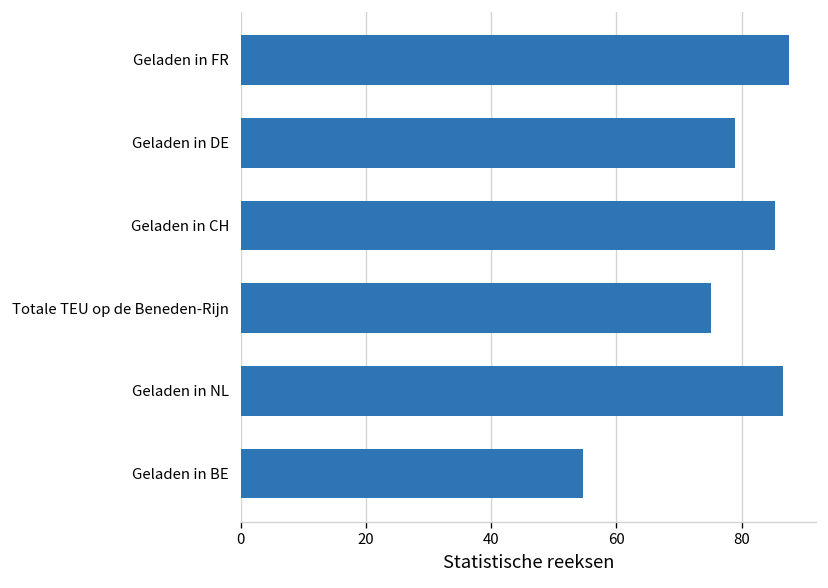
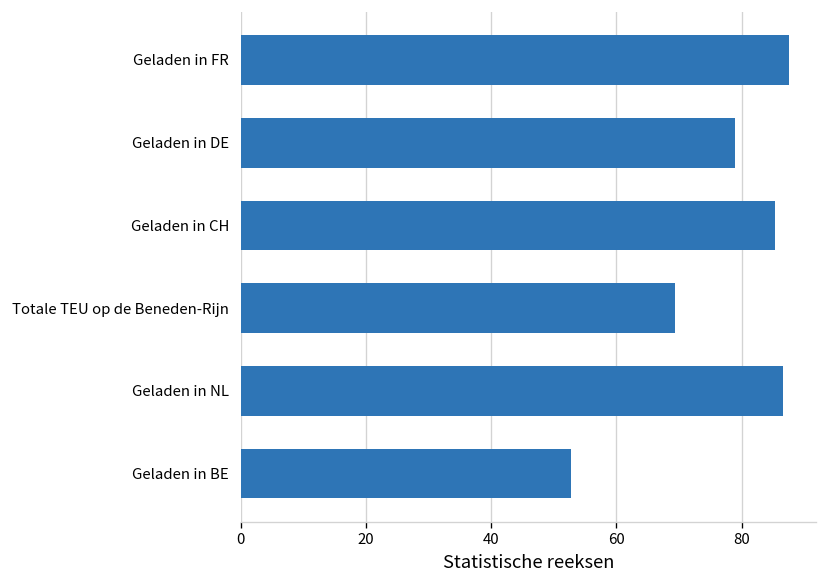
Totale TEU op de Beneden-Rijn: 75 -> 69
Geladen in BE: 55 -> 53
